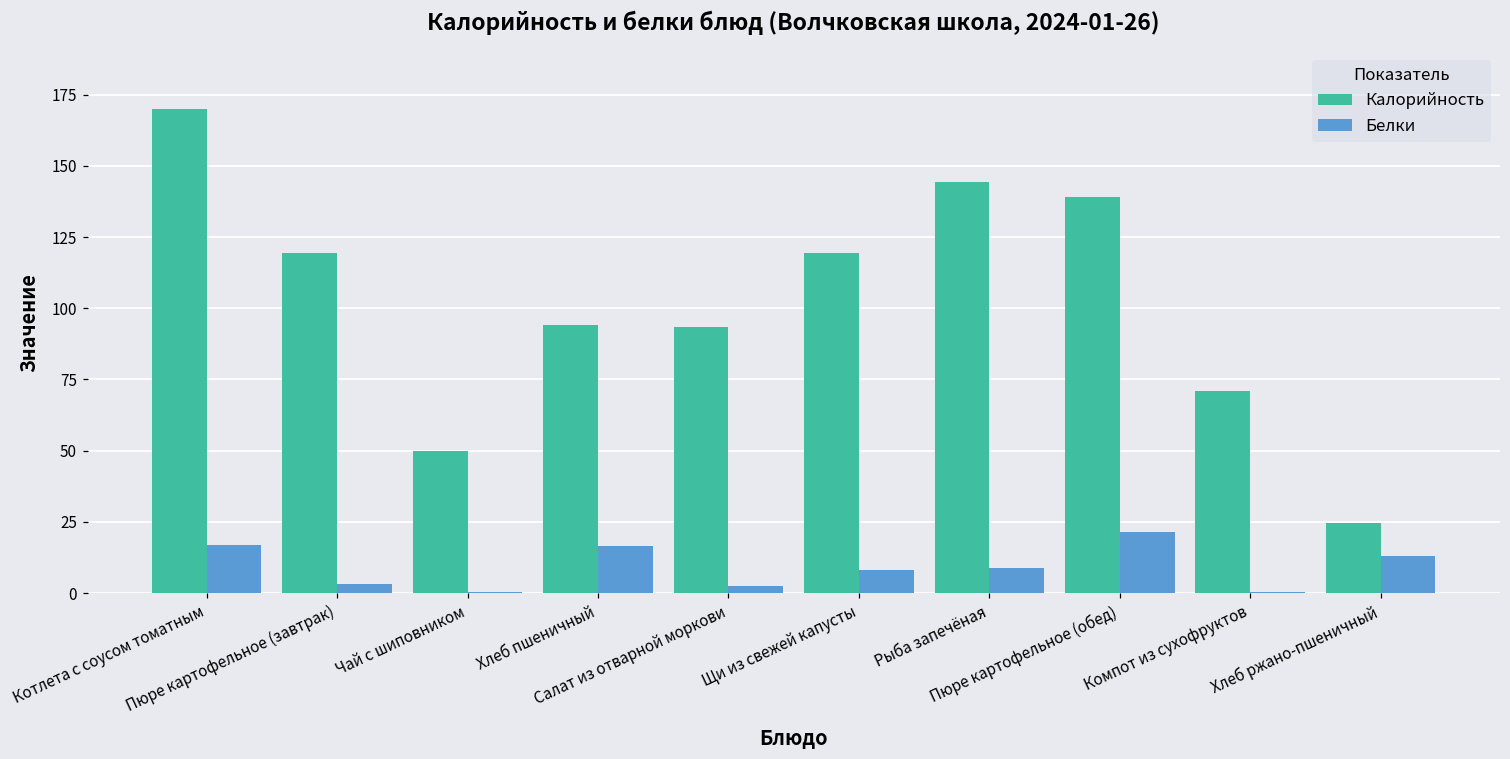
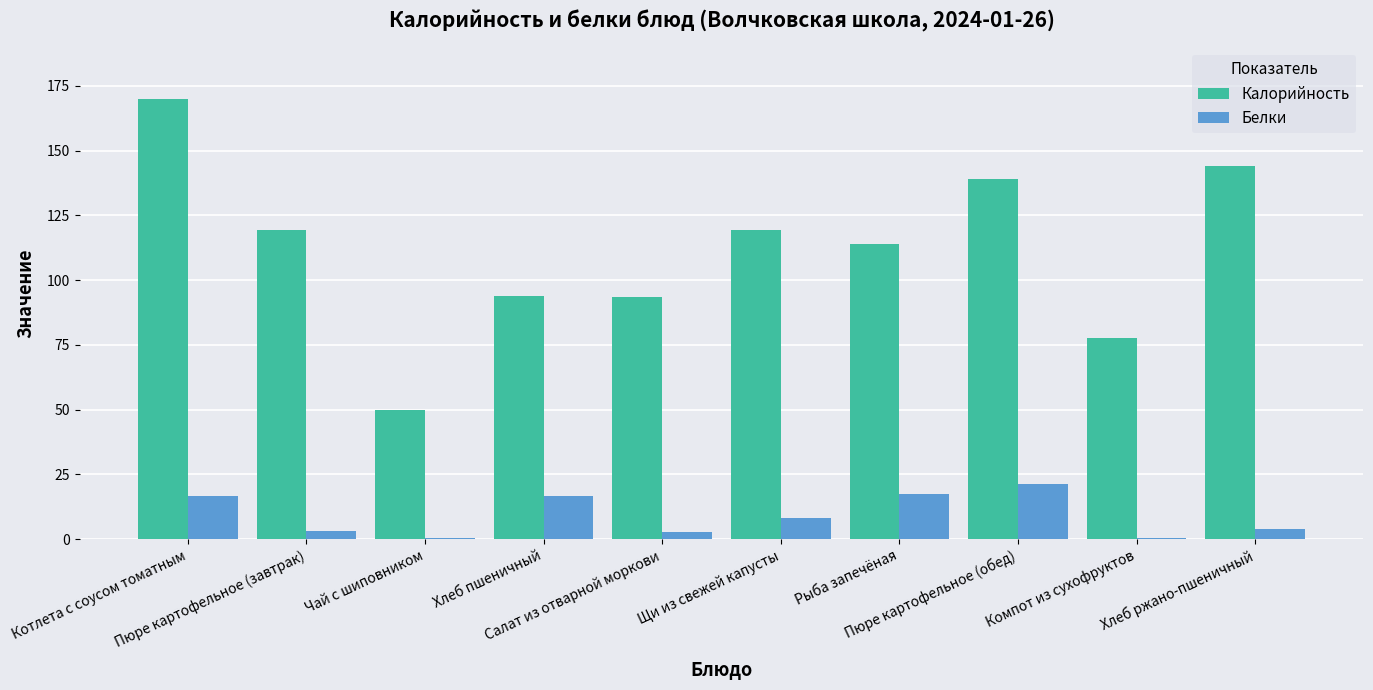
Калорийность, Рыба запечёная: 144 -> 114
Белки, Рыба запечёная: 9 -> 17
Калорийность, Компот из сухофруктов: 71 -> 78
Калорийность, Хлеб ржано-пшеничный: 25 -> 144
Белки, Хлеб ржано-пшеничный: 13 -> 4
